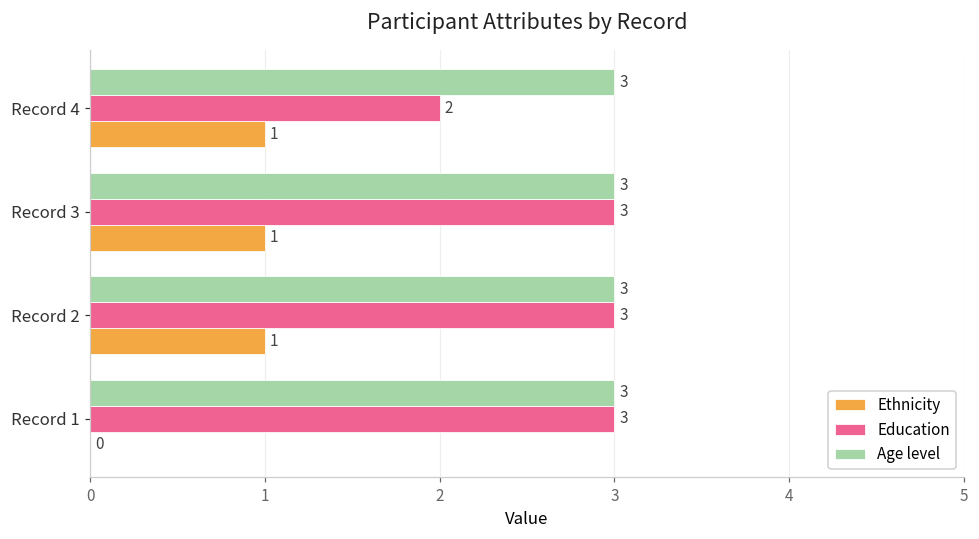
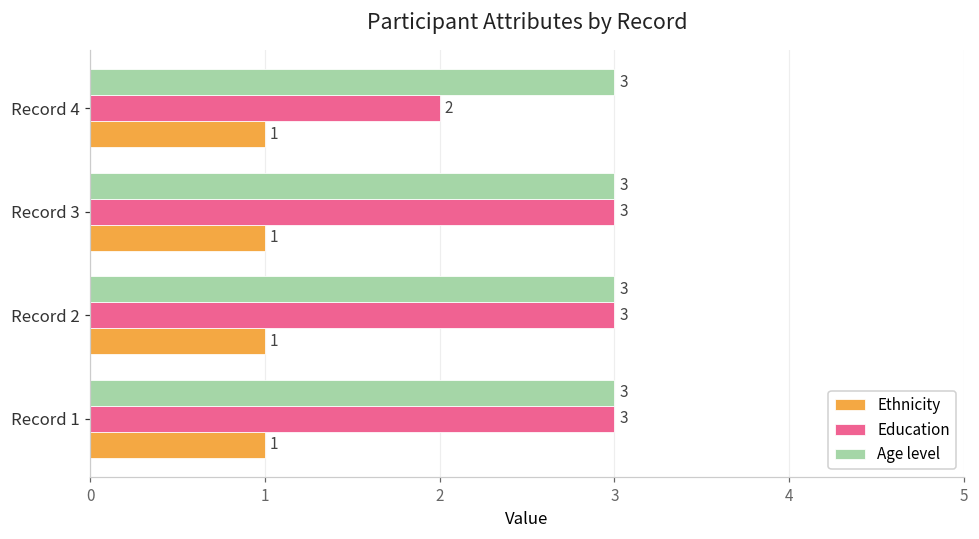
Ethnicity, Record 1: 0 -> 1
